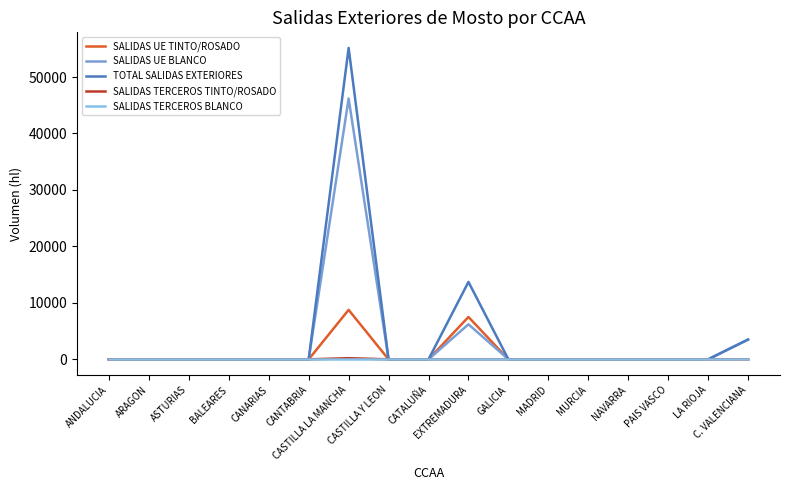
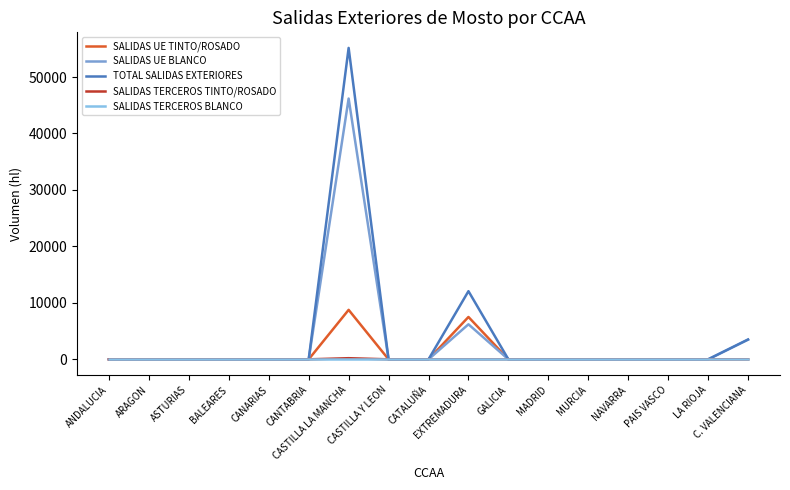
TOTAL SALIDAS EXTERIORES, EXTREMADURA: 14000 -> 12000
